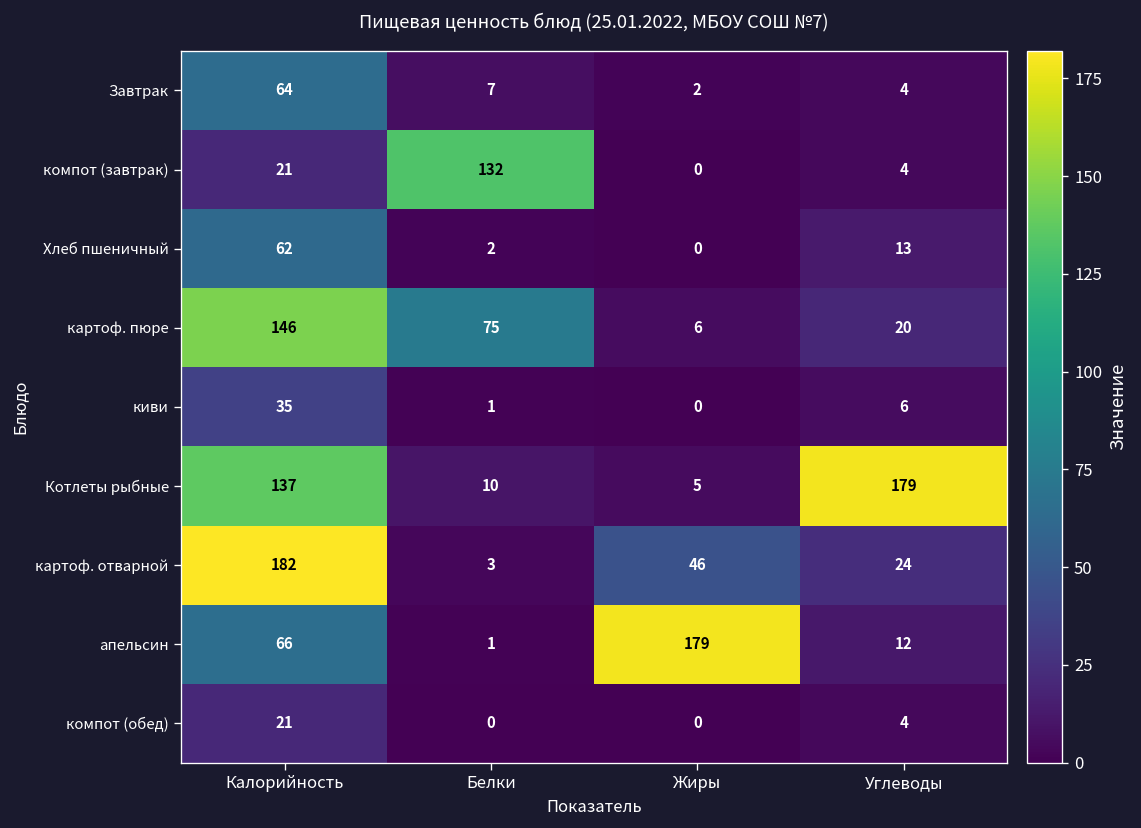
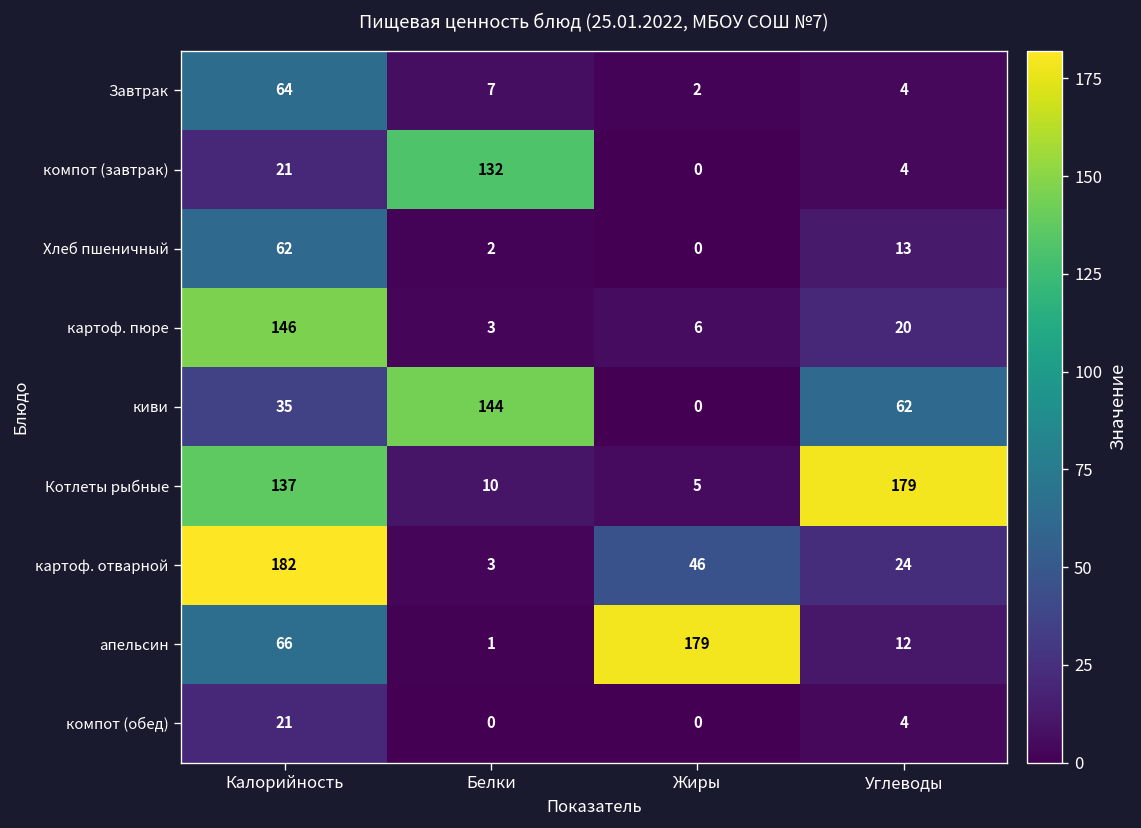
картоф. пюре, Белки: 75 -> 3
киви, Белки: 1 -> 144
киви, Углеводы: 6 -> 62
